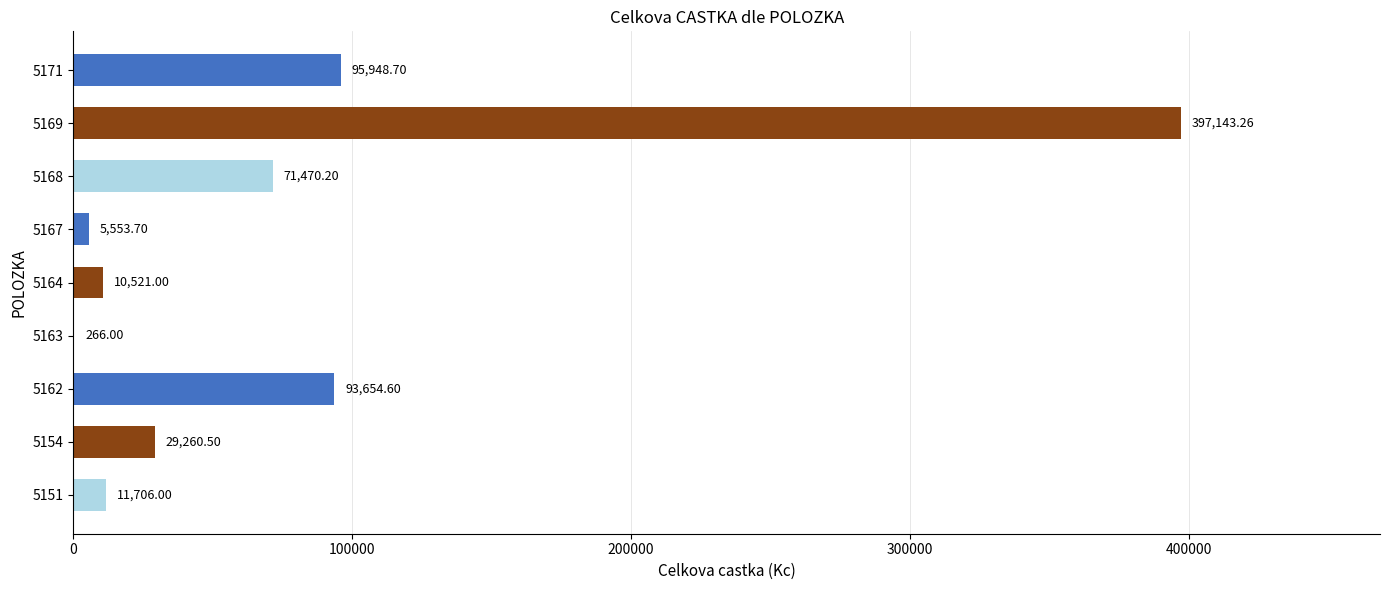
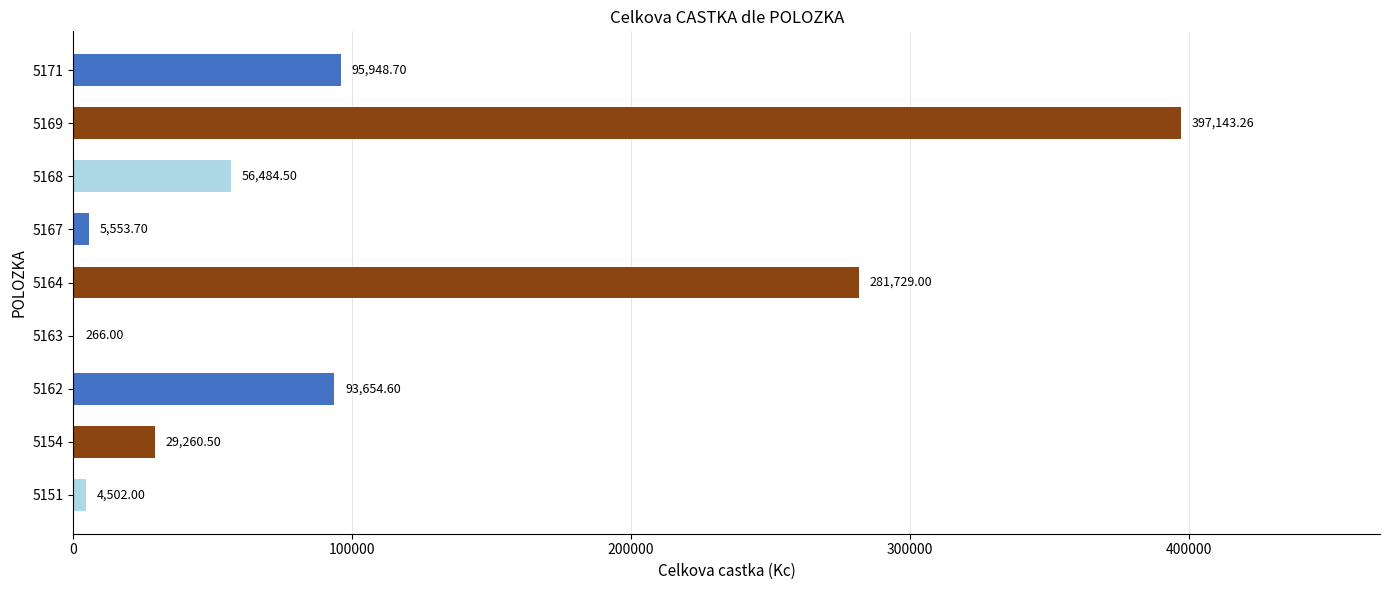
5168: 71,470.20 -> 56,484.50
5164: 10,521.00 -> 281,729.00
5151: 11,706.00 -> 4,502.00
